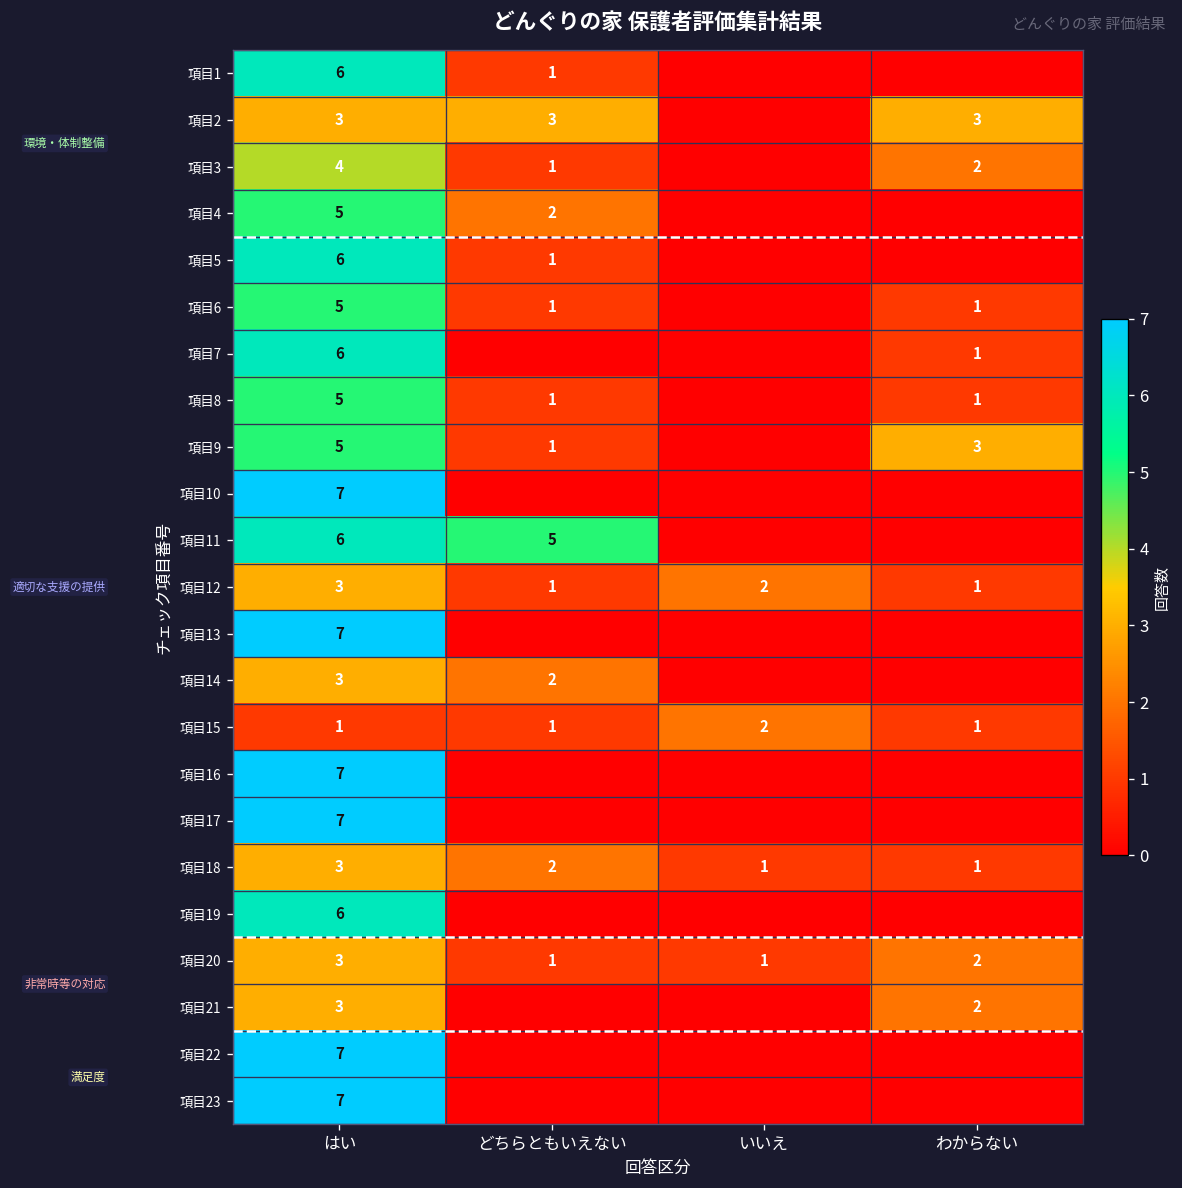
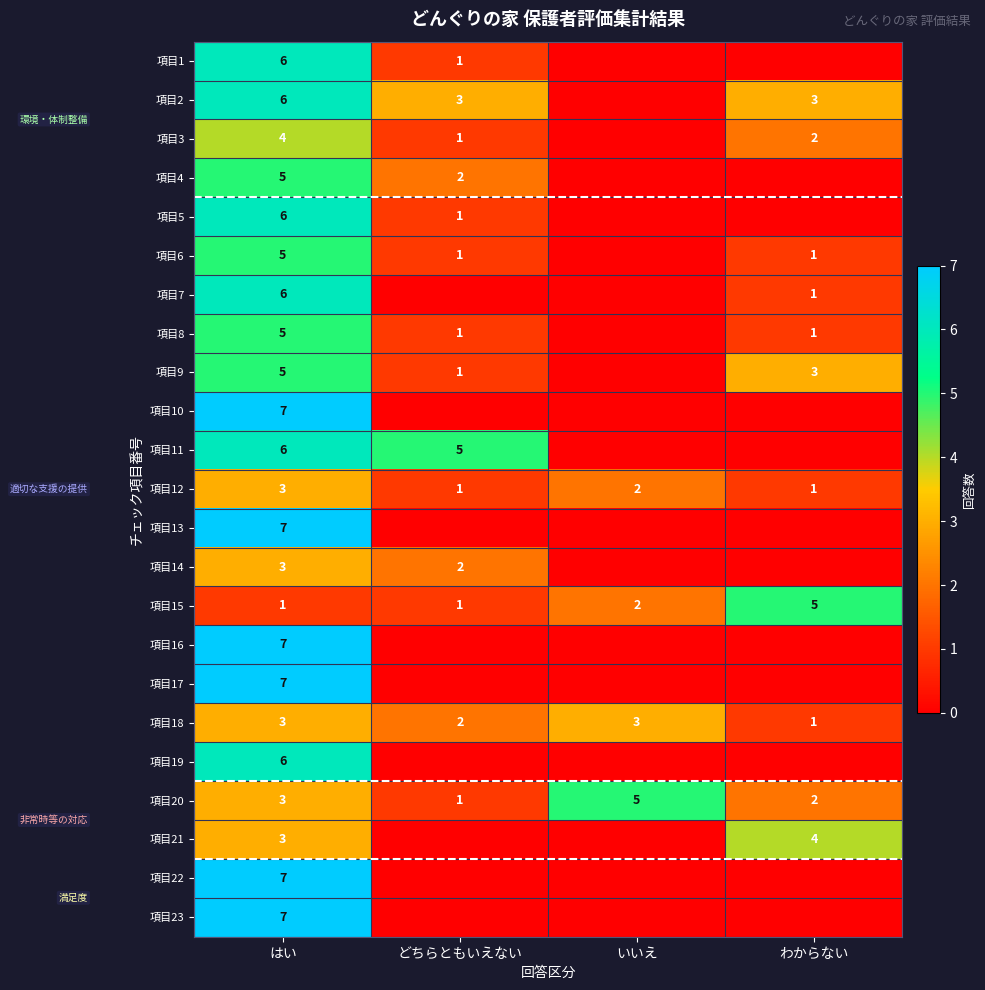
項目2, はい: 3 -> 6
項目15, わからない: 1 -> 5
項目18, いいえ: 1 -> 3
項目20, いいえ: 1 -> 5
項目21, わからない: 2 -> 4
